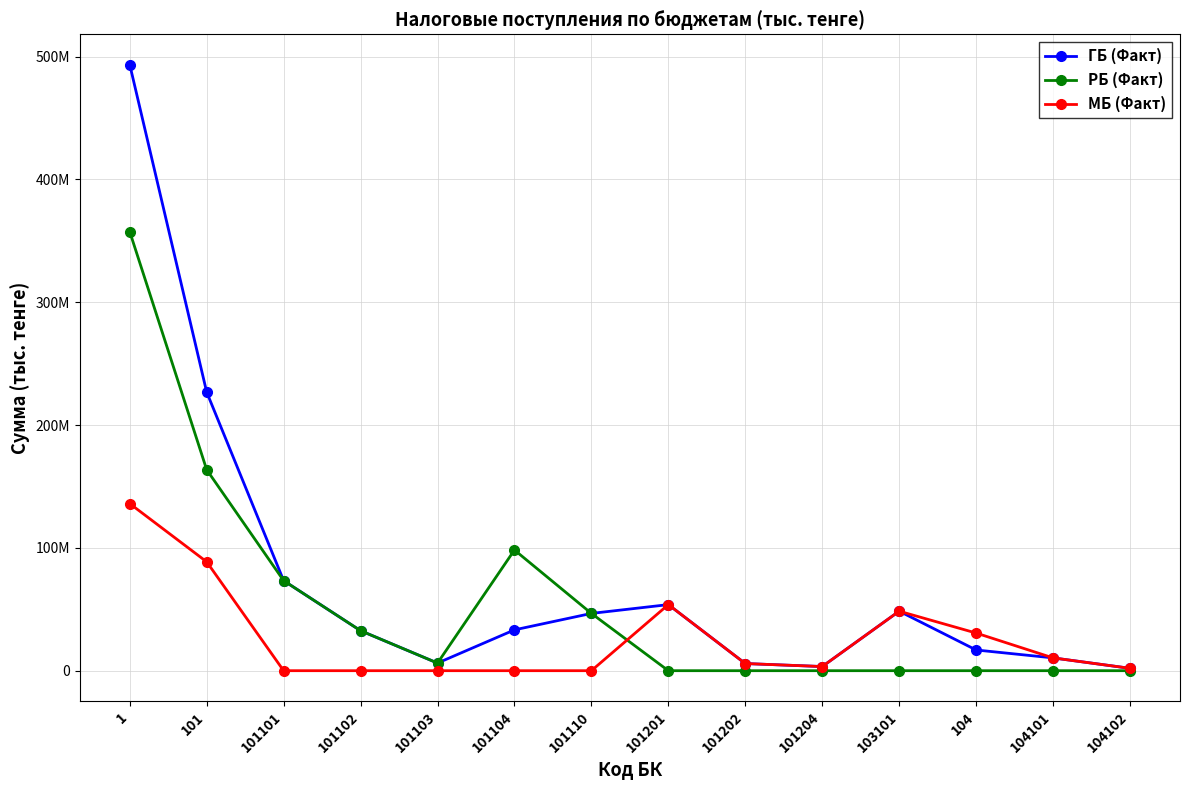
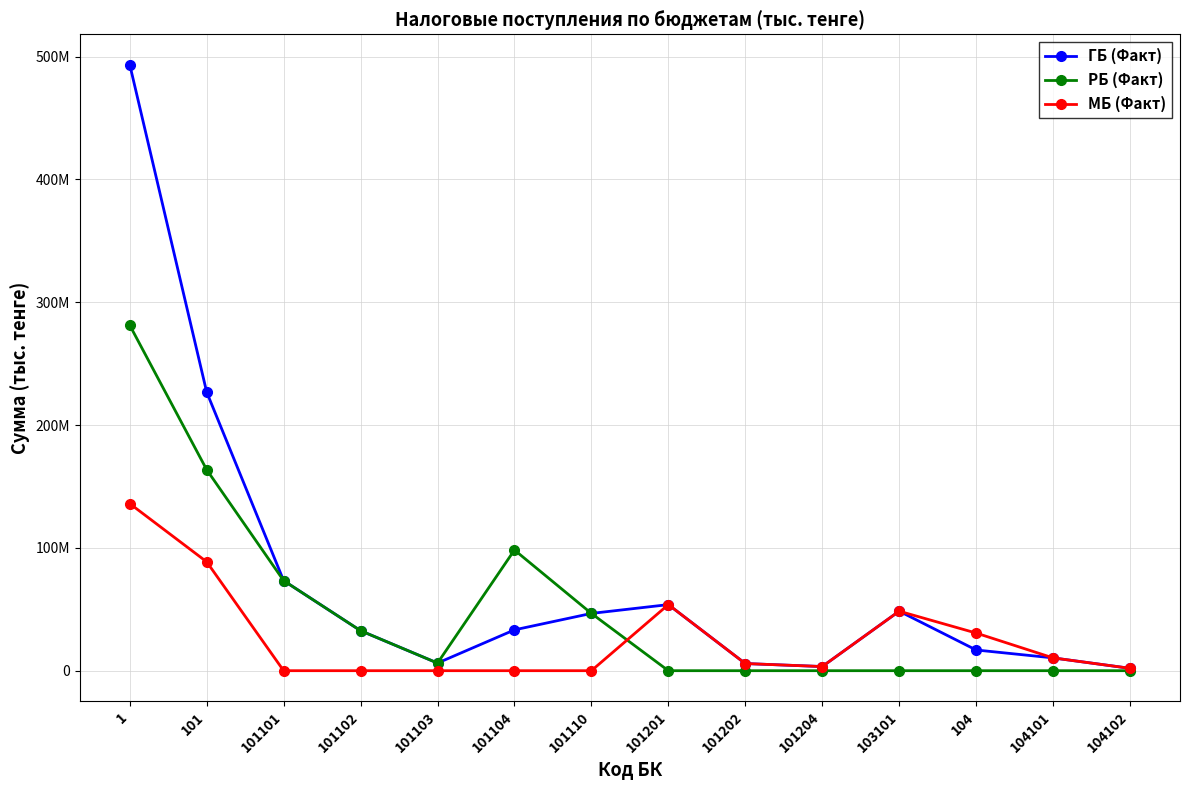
РБ (Факт), 1: 357000000 -> 281000000
